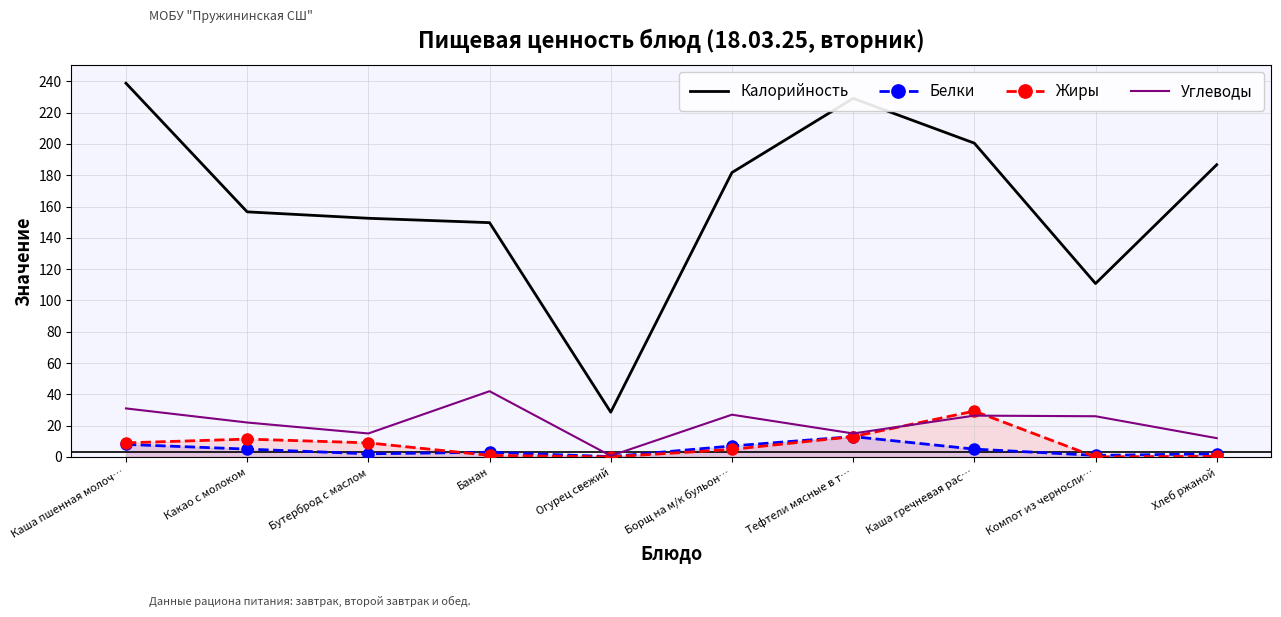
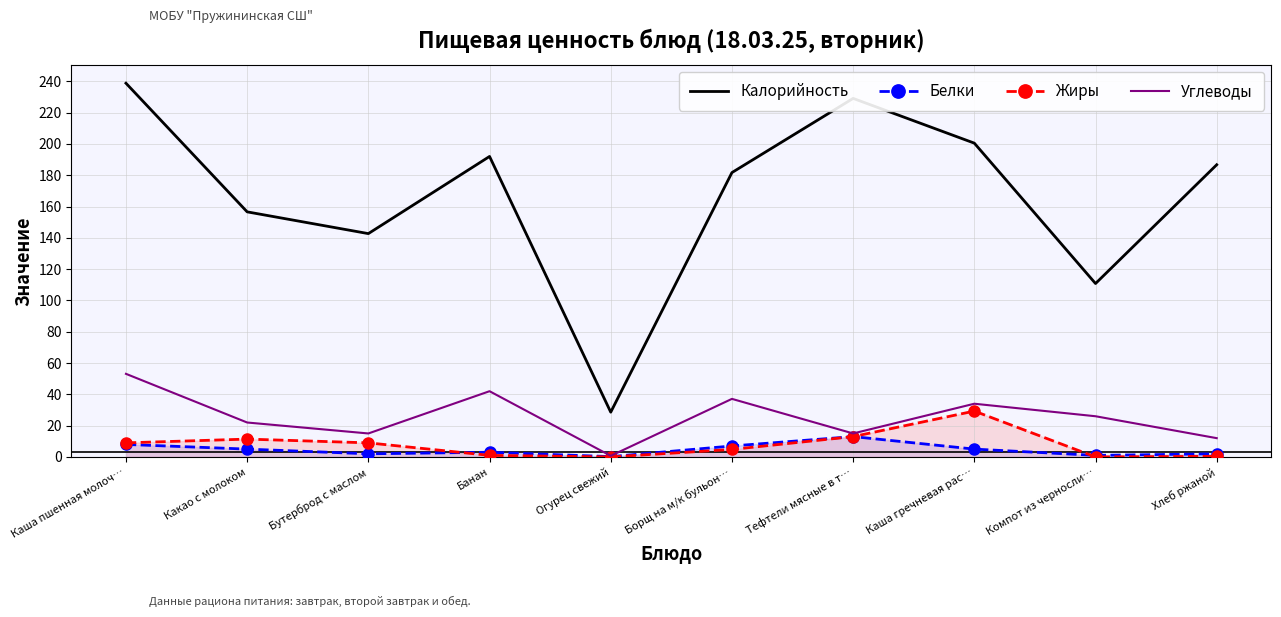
Углеводы, Каша пшенная молоч…: 31 -> 53
Калорийность, Бутерброд с маслом: 153 -> 143
Калорийность, Банан: 150 -> 192
Углеводы, Борщ на м/к бульон…: 27 -> 37
Углеводы, Каша гречневая рас…: 26 -> 34
